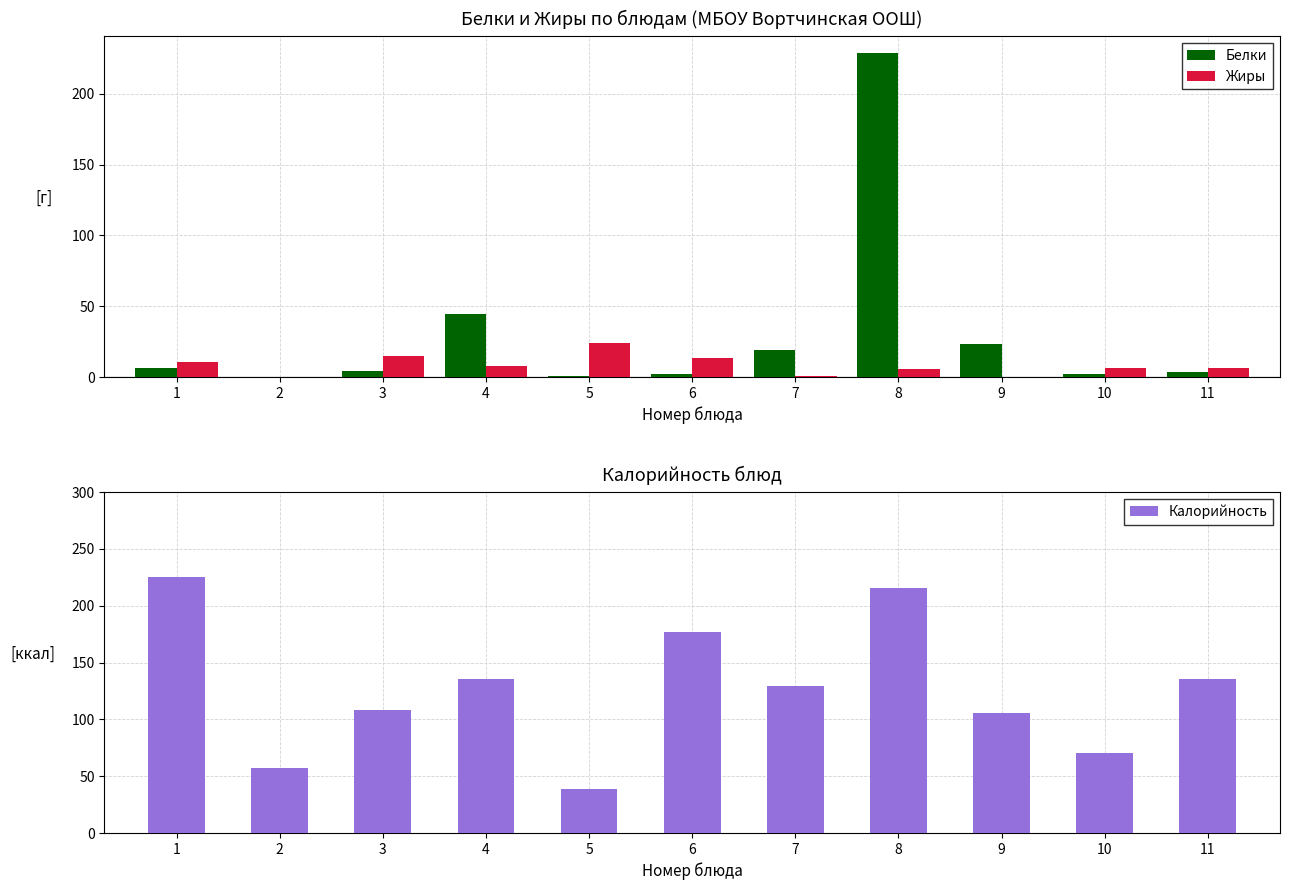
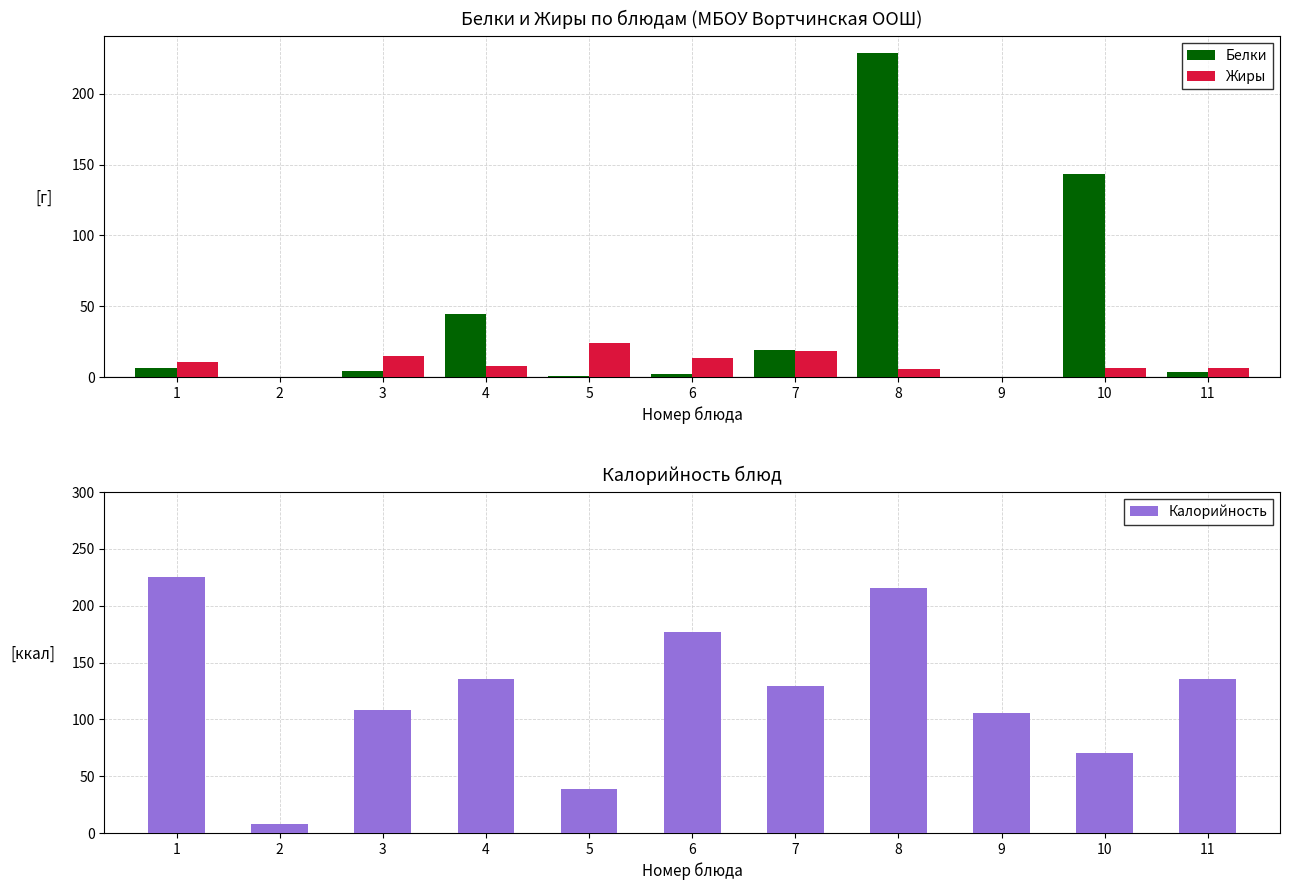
Белки и Жиры по блюдам (МБОУ Вортчинская ООШ), Жиры, 7: 1 -> 18
Белки и Жиры по блюдам (МБОУ Вортчинская ООШ), Белки, 9: 23 -> 0
Белки и Жиры по блюдам (МБОУ Вортчинская ООШ), Белки, 10: 2 -> 144
Калорийность блюд, 2: 57 -> 8
